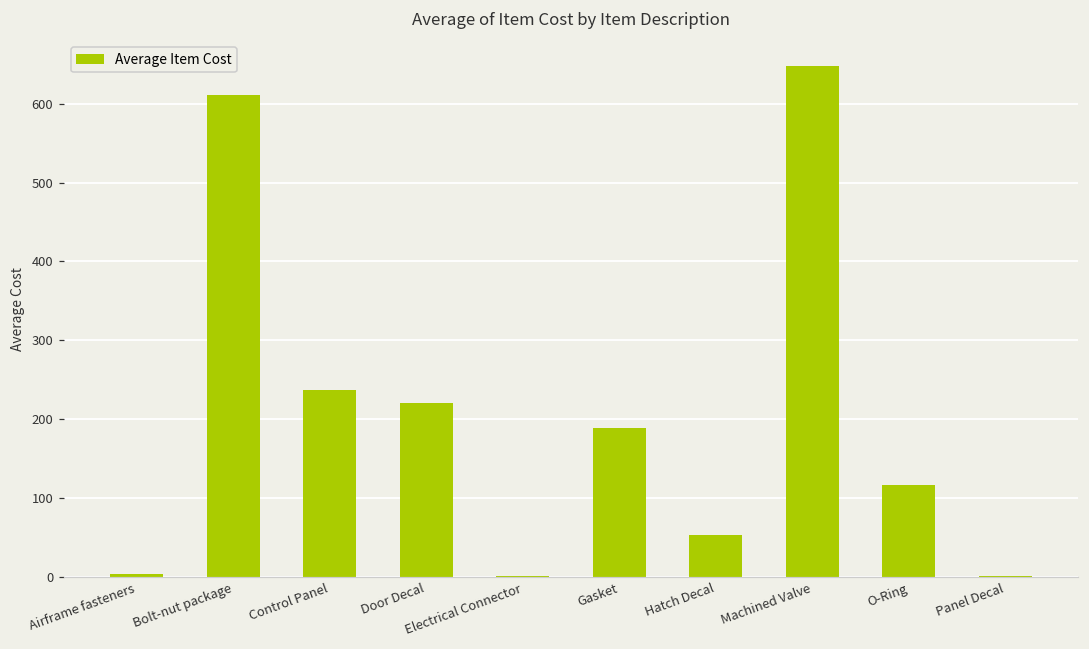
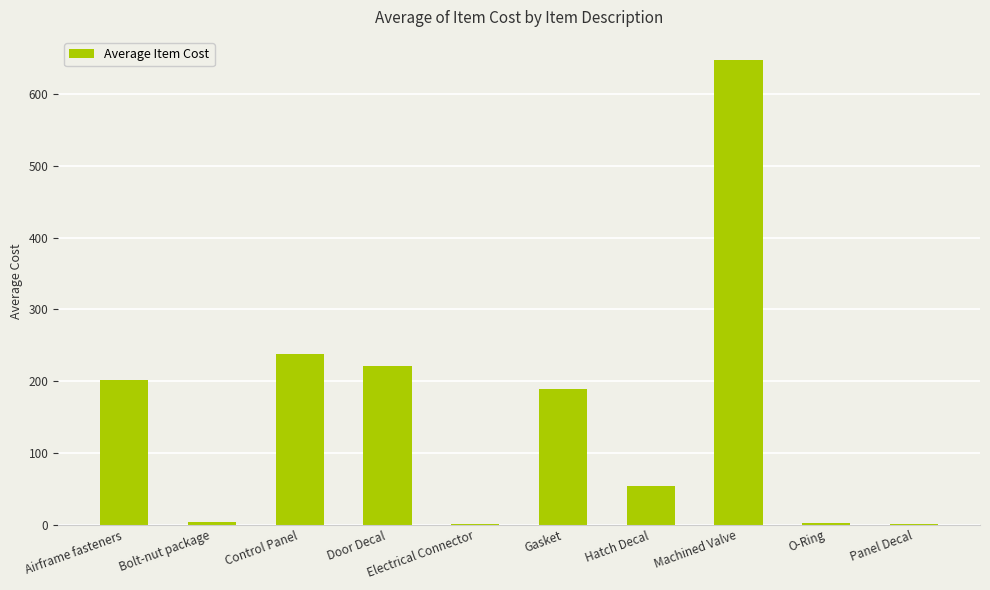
Airframe fasteners: 0 -> 200
Bolt-nut package: 610 -> 0
O-Ring: 120 -> 0
